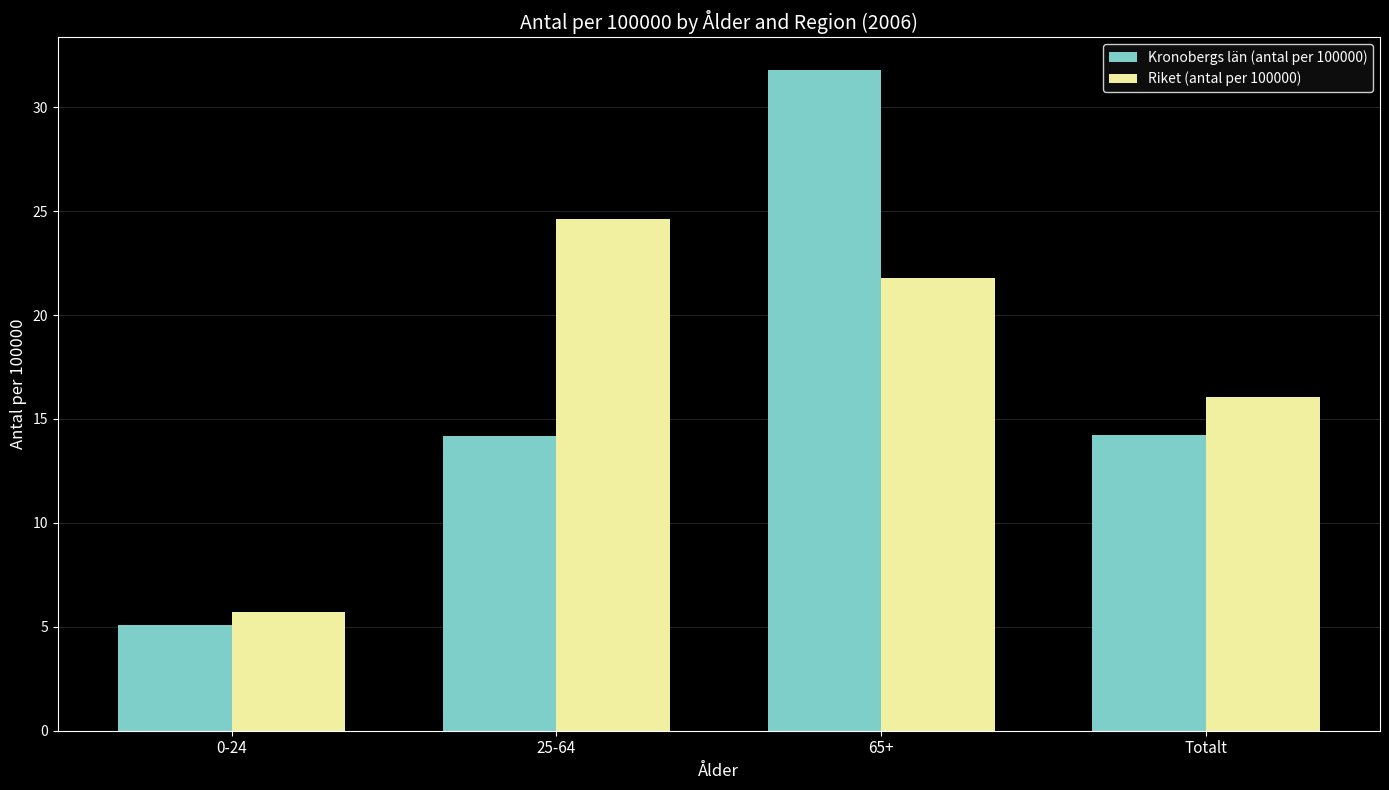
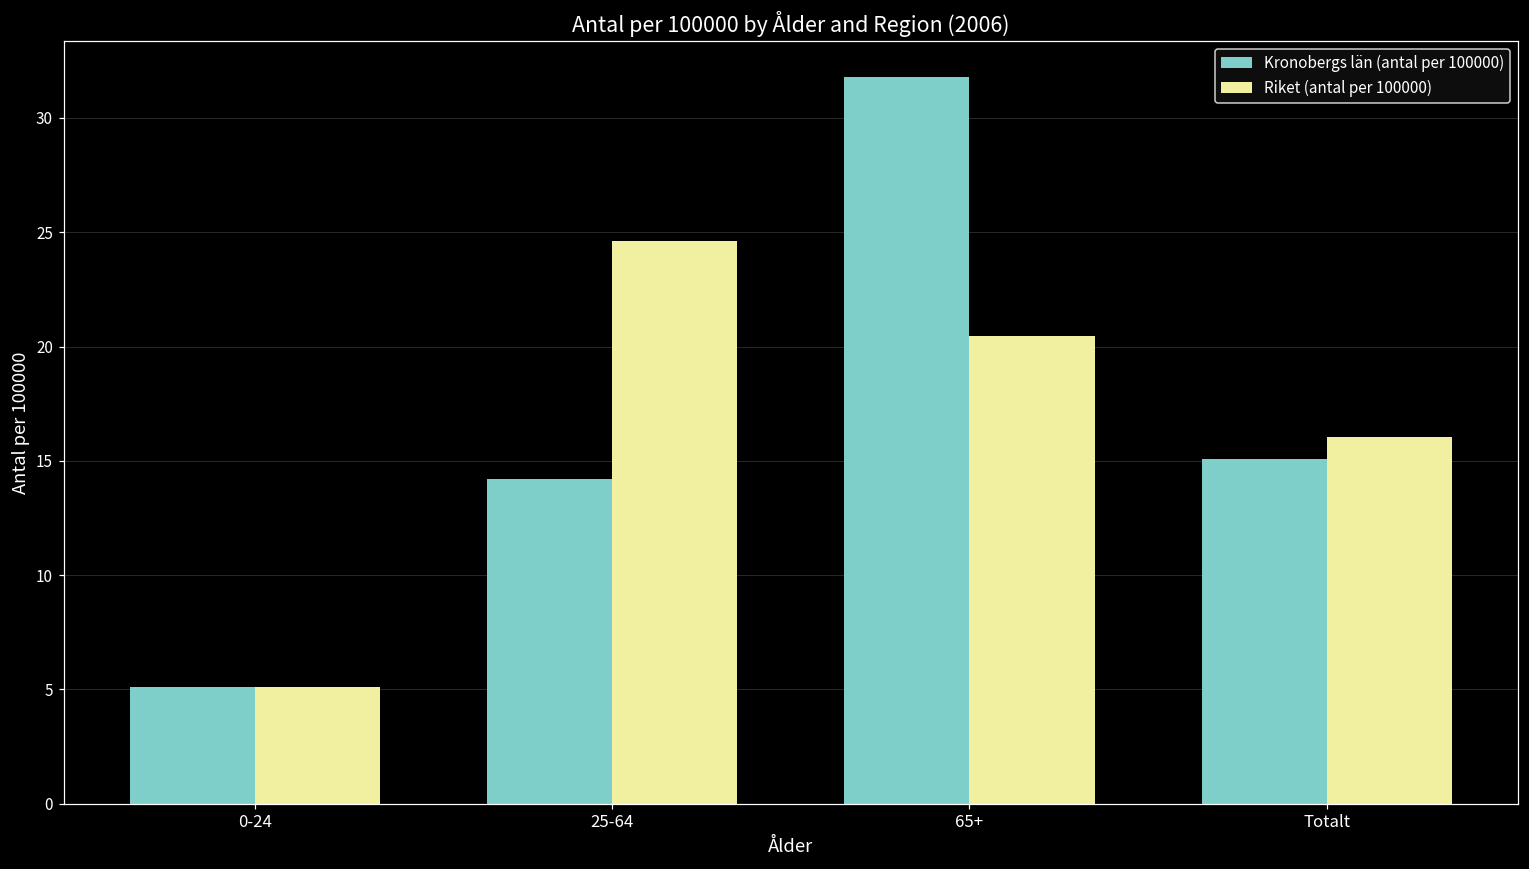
Riket (antal per 100000), 0-24: 5.7 -> 5.1
Riket (antal per 100000), 65+: 21.8 -> 20.5
Kronobergs län (antal per 100000), Totalt: 14.2 -> 15.1
